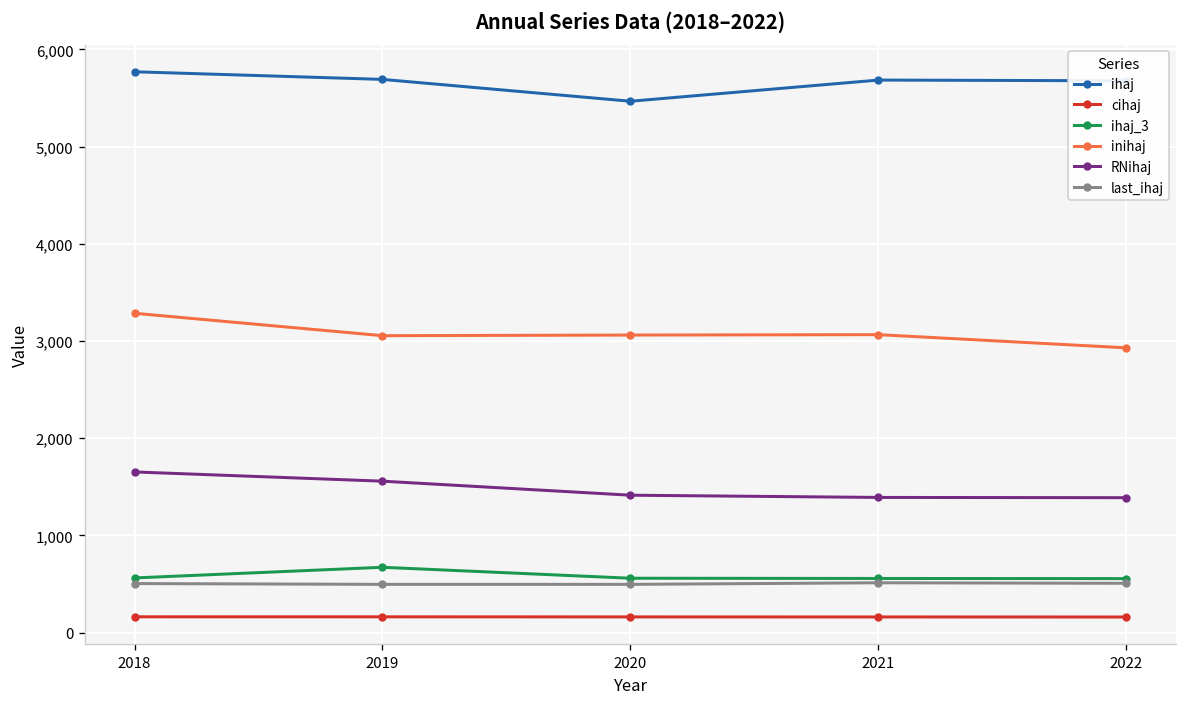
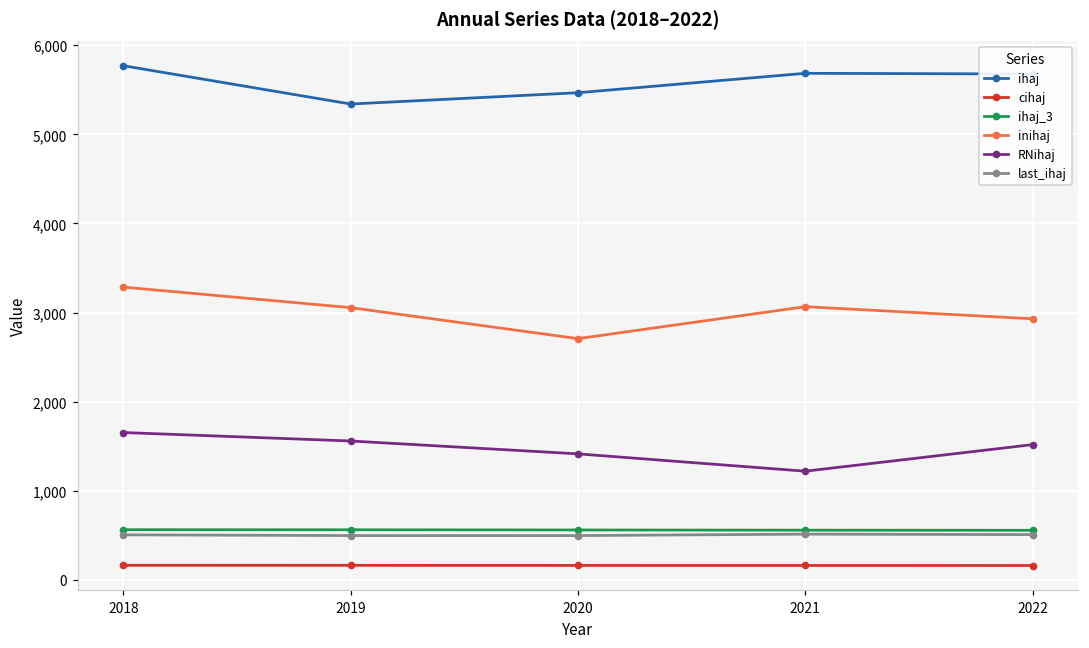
ihaj, 2019: 5,700 -> 5,300
ihaj_3, 2019: 700 -> 600
inihaj, 2020: 3,100 -> 2,700
RNihaj, 2021: 1,400 -> 1,200
RNihaj, 2022: 1,400 -> 1,500
